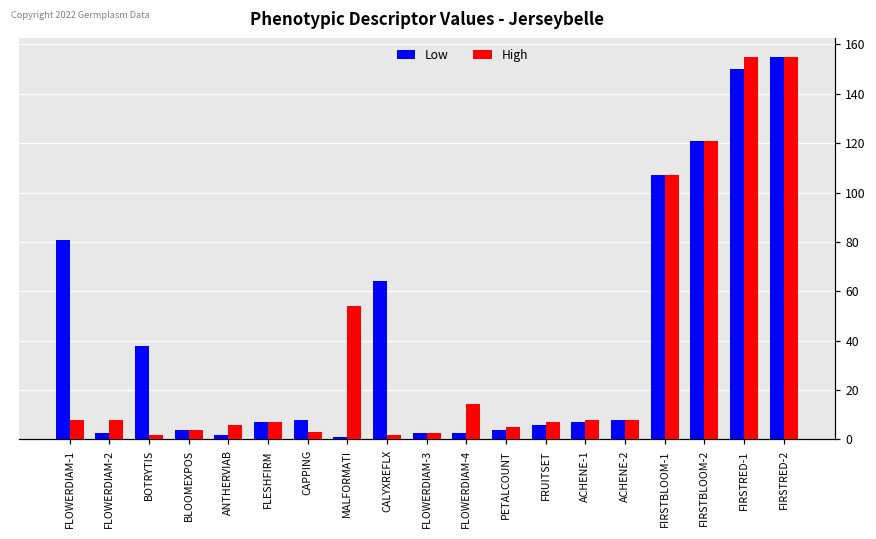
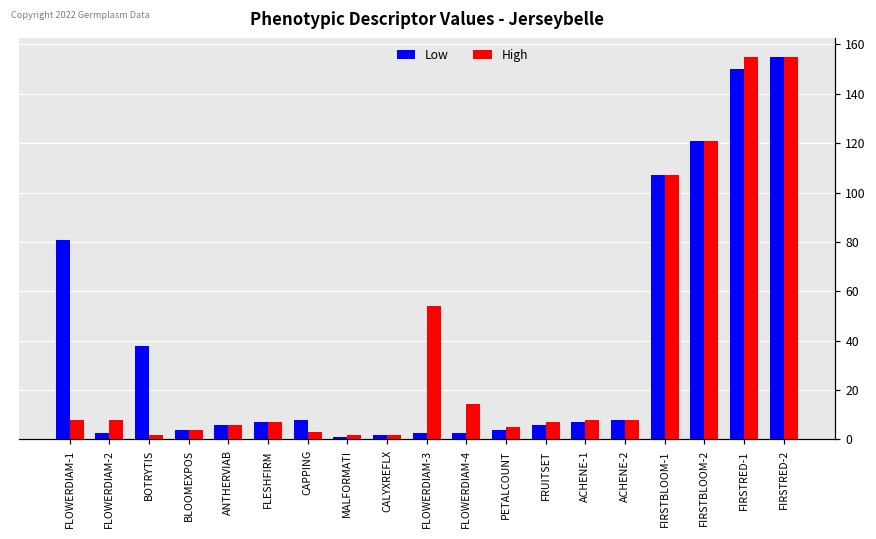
Low, ANTHERVIAB: 2 -> 6
High, MALFORMATI: 54 -> 2
Low, CALYXREFLX: 64 -> 2
High, FLOWERDIAM-3: 3 -> 54
